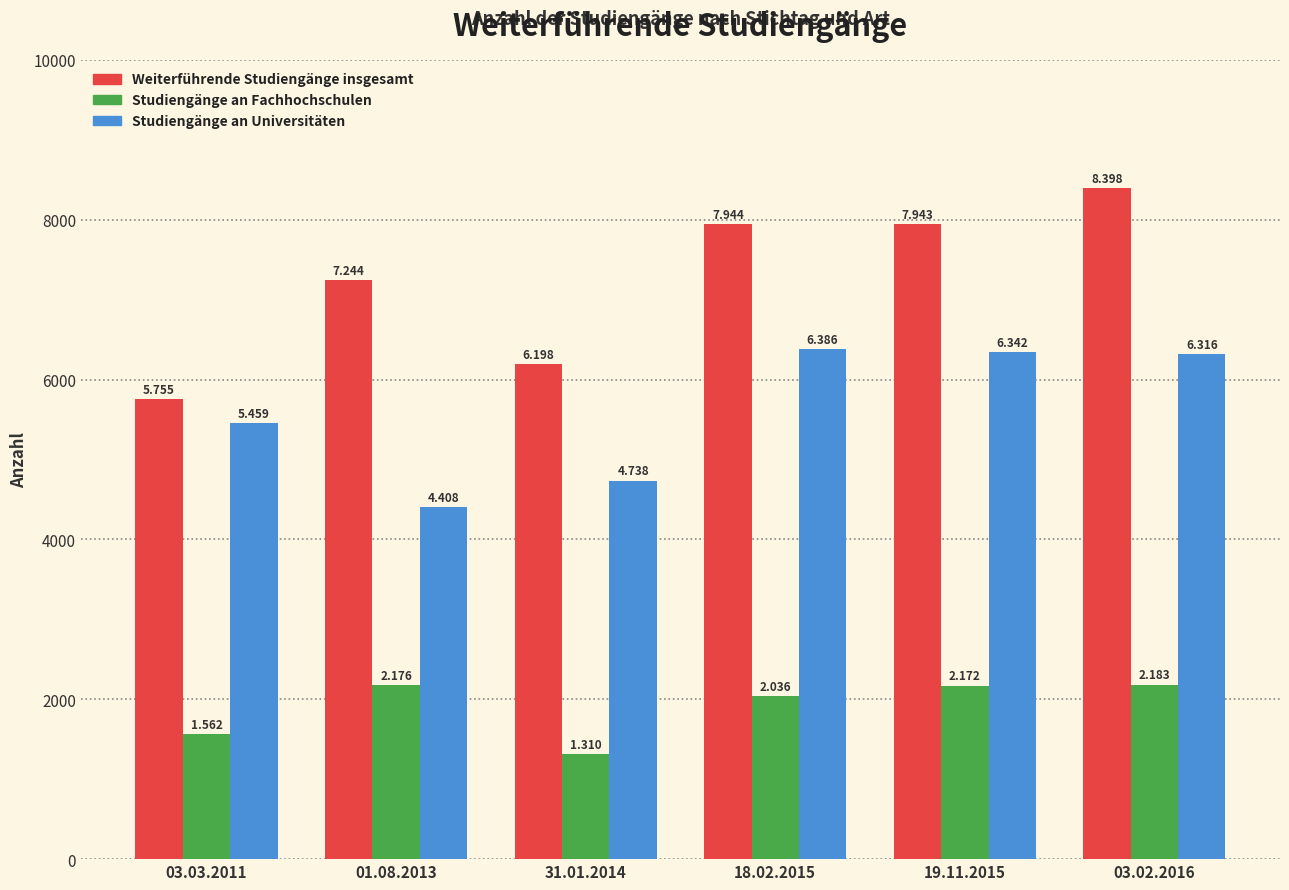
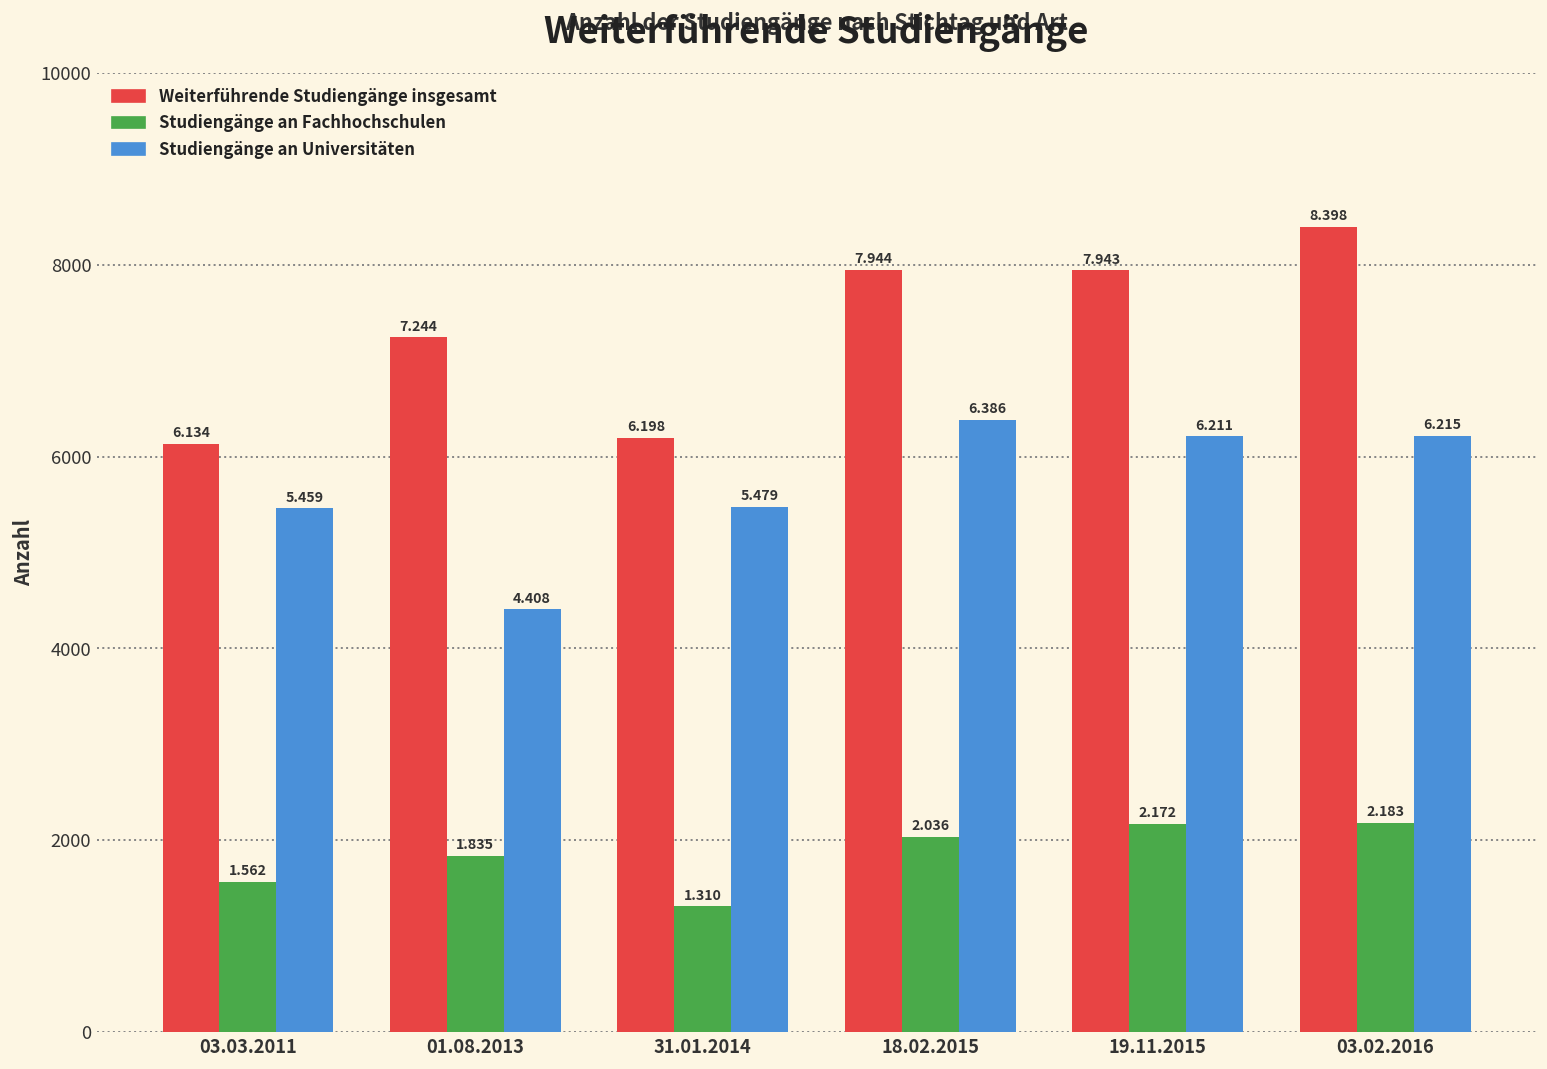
Weiterführende Studiengänge insgesamt, 03.03.2011: 5.755 -> 6.134
Studiengänge an Fachhochschulen, 01.08.2013: 2.176 -> 1.835
Studiengänge an Universitäten, 31.01.2014: 4.738 -> 5.479
Studiengänge an Universitäten, 19.11.2015: 6.342 -> 6.211
Studiengänge an Universitäten, 03.02.2016: 6.316 -> 6.215
